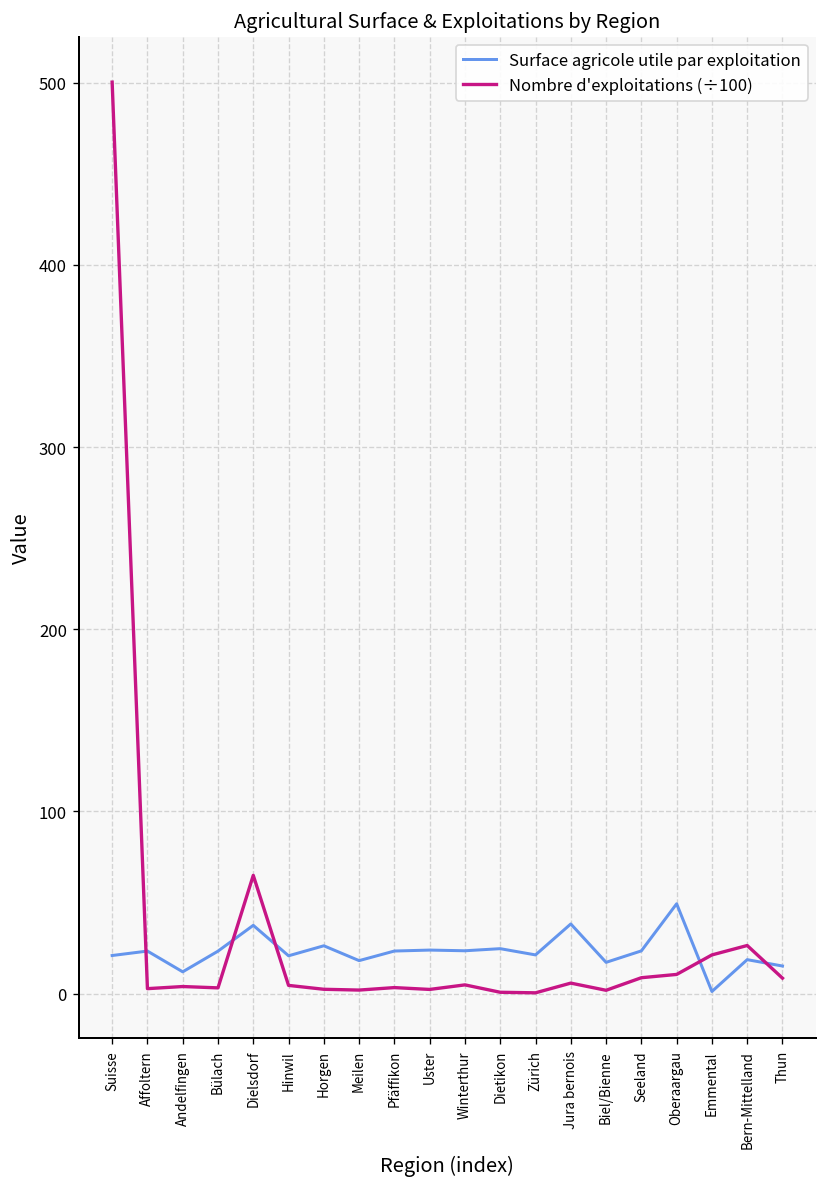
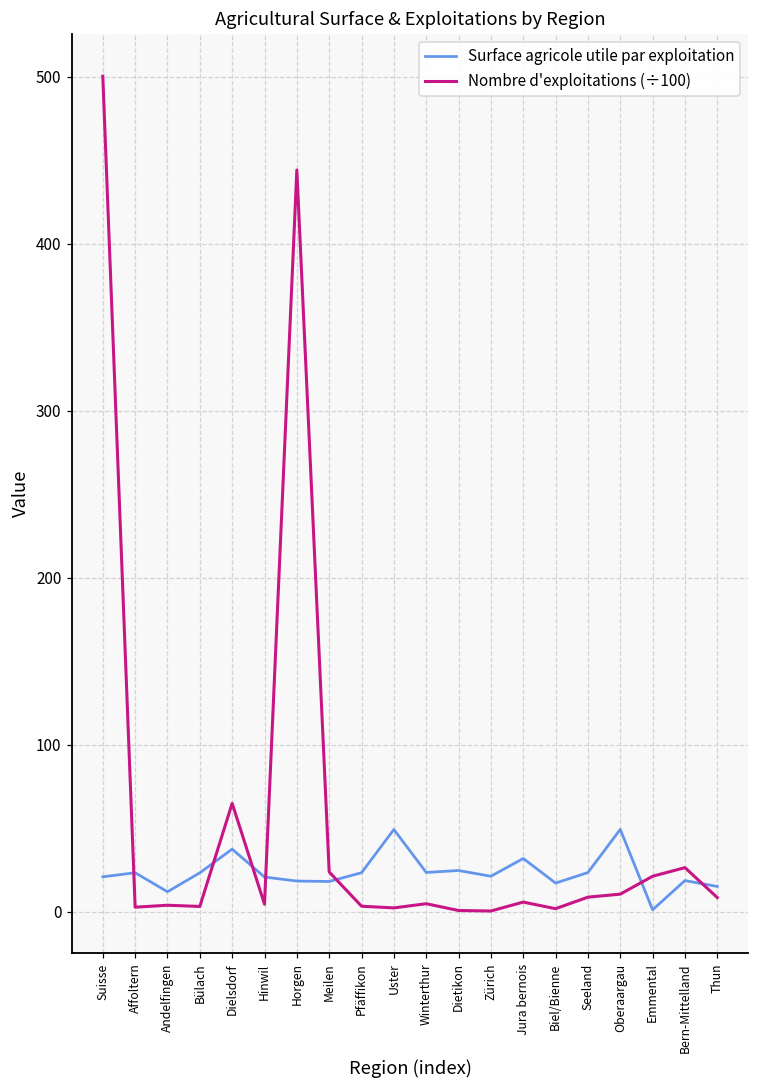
Surface agricole utile par exploitation, Horgen: 26 -> 18
Nombre d'exploitations (÷100), Horgen: 2 -> 444
Nombre d'exploitations (÷100), Meilen: 2 -> 24
Surface agricole utile par exploitation, Uster: 24 -> 49
Surface agricole utile par exploitation, Jura bernois: 38 -> 32
